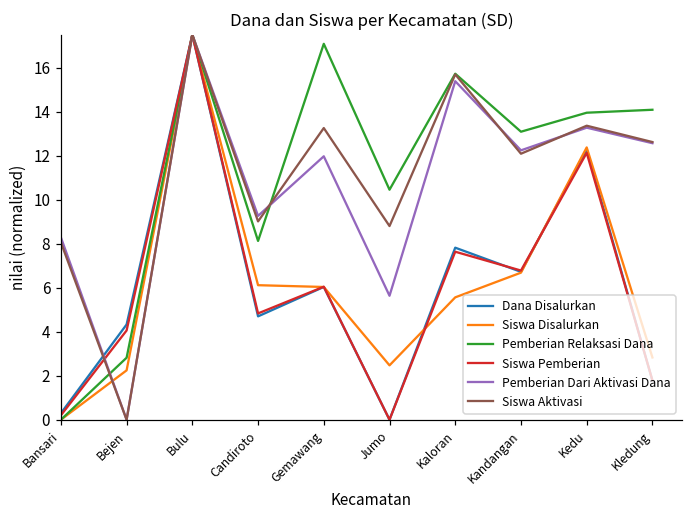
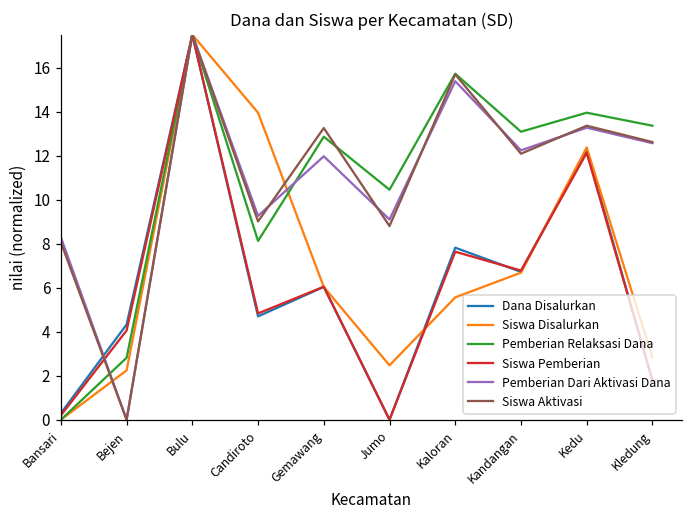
Siswa Disalurkan, Candiroto: 6.1 -> 14.0
Pemberian Relaksasi Dana, Gemawang: 17.1 -> 12.9
Pemberian Dari Aktivasi Dana, Jumo: 5.6 -> 9.1
Pemberian Relaksasi Dana, Kledung: 14.1 -> 13.4
